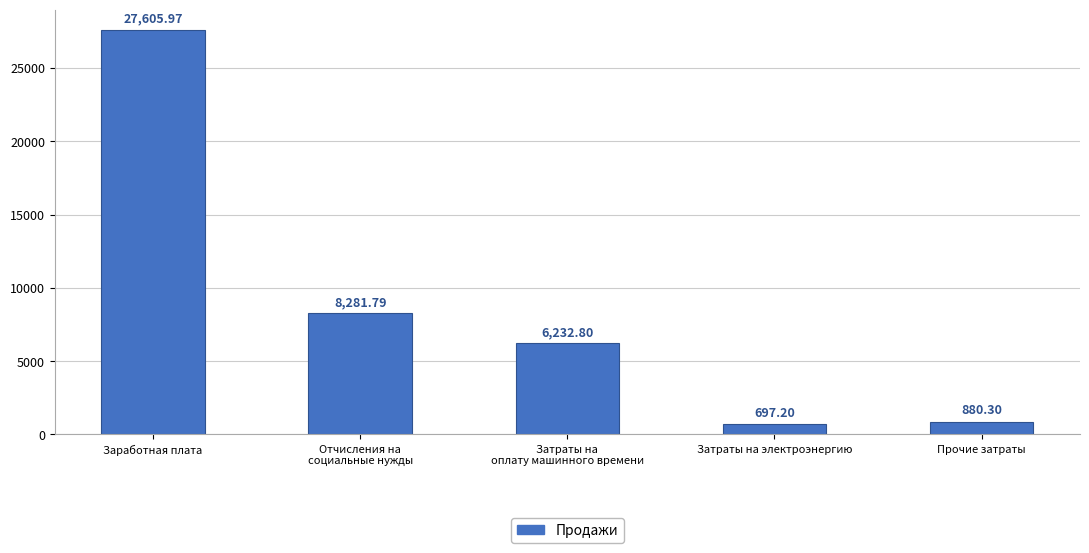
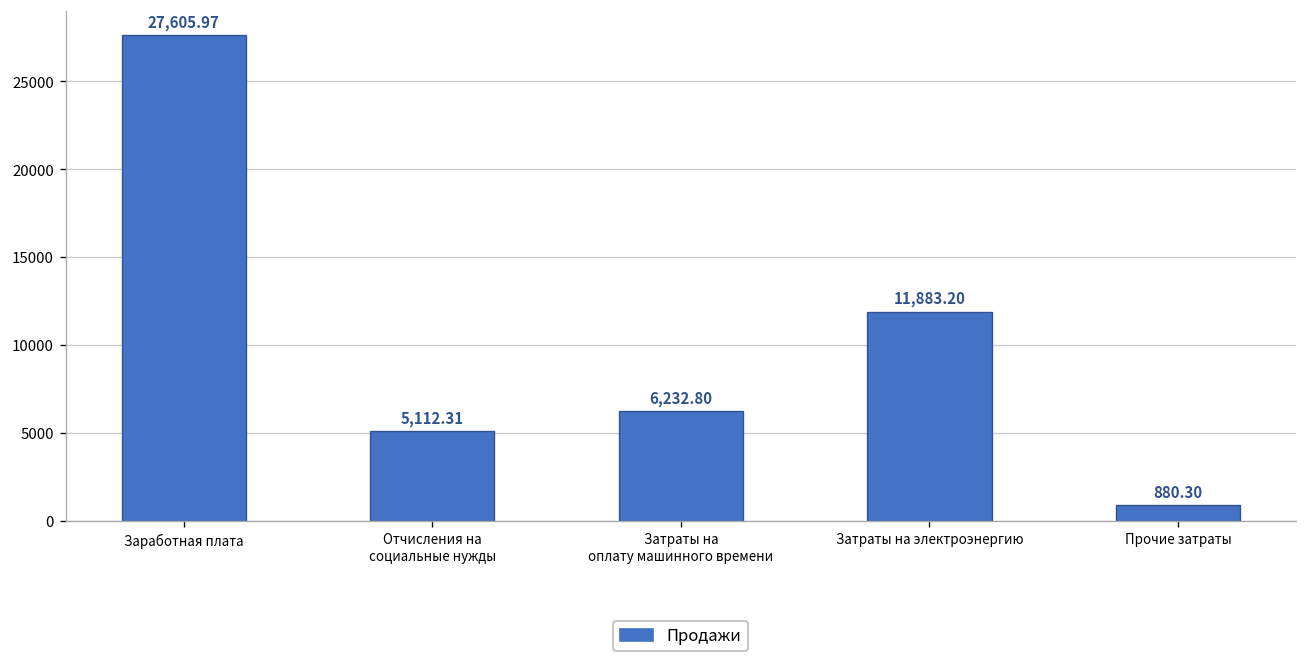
Отчисления на социальные нужды: 8,281.79 -> 5,112.31
Затраты на электроэнергию: 697.20 -> 11,883.20
